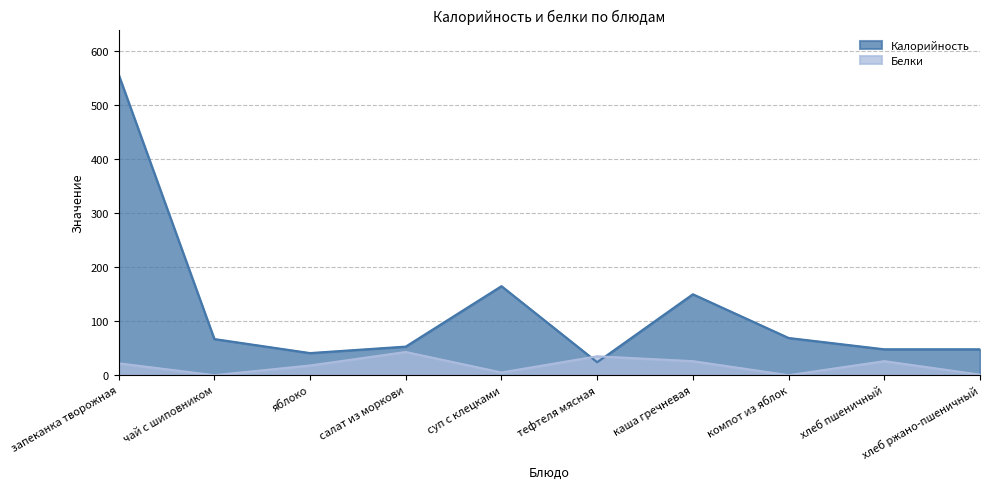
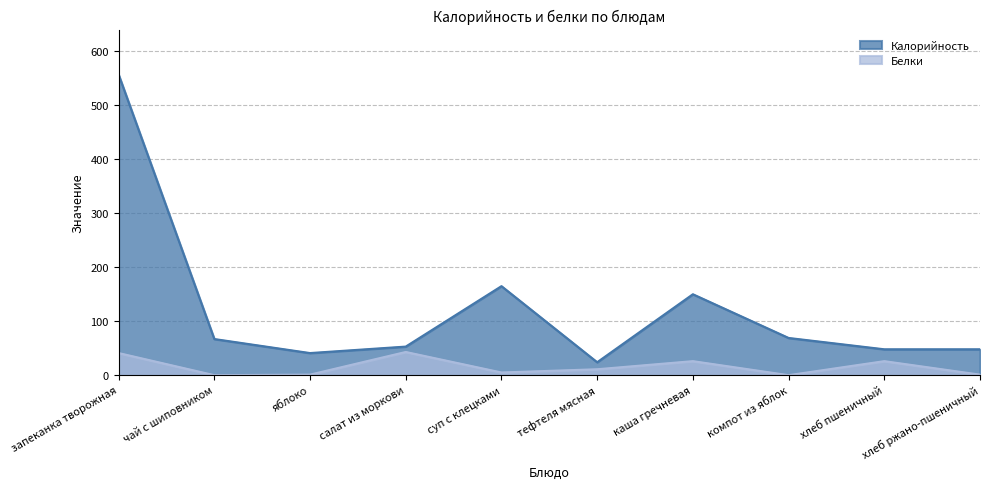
Белки, запеканка творожная: 20 -> 40
Белки, яблоко: 20 -> 0
Белки, тефтеля мясная: 40 -> 10
